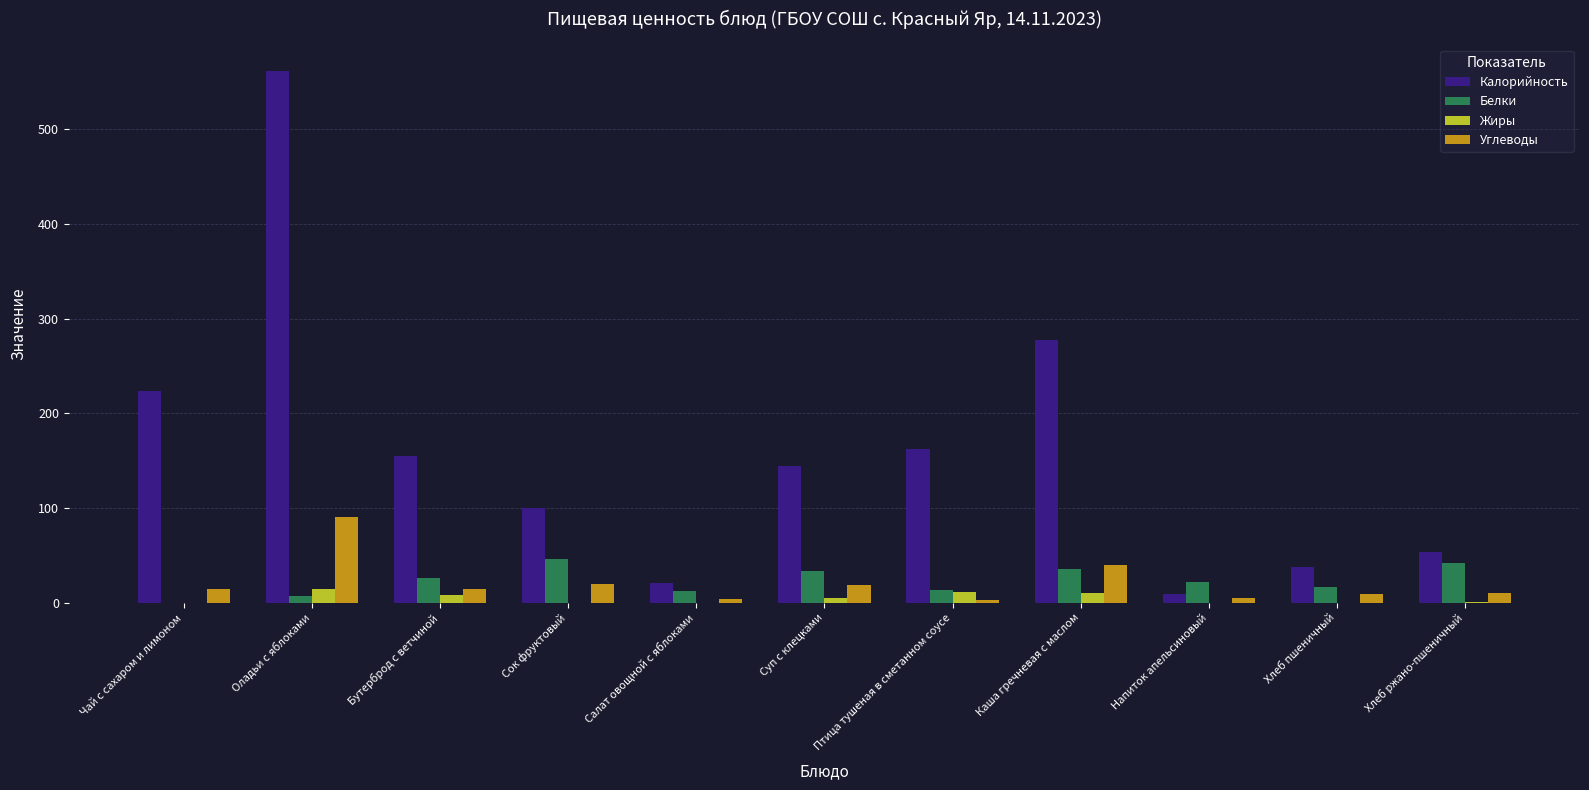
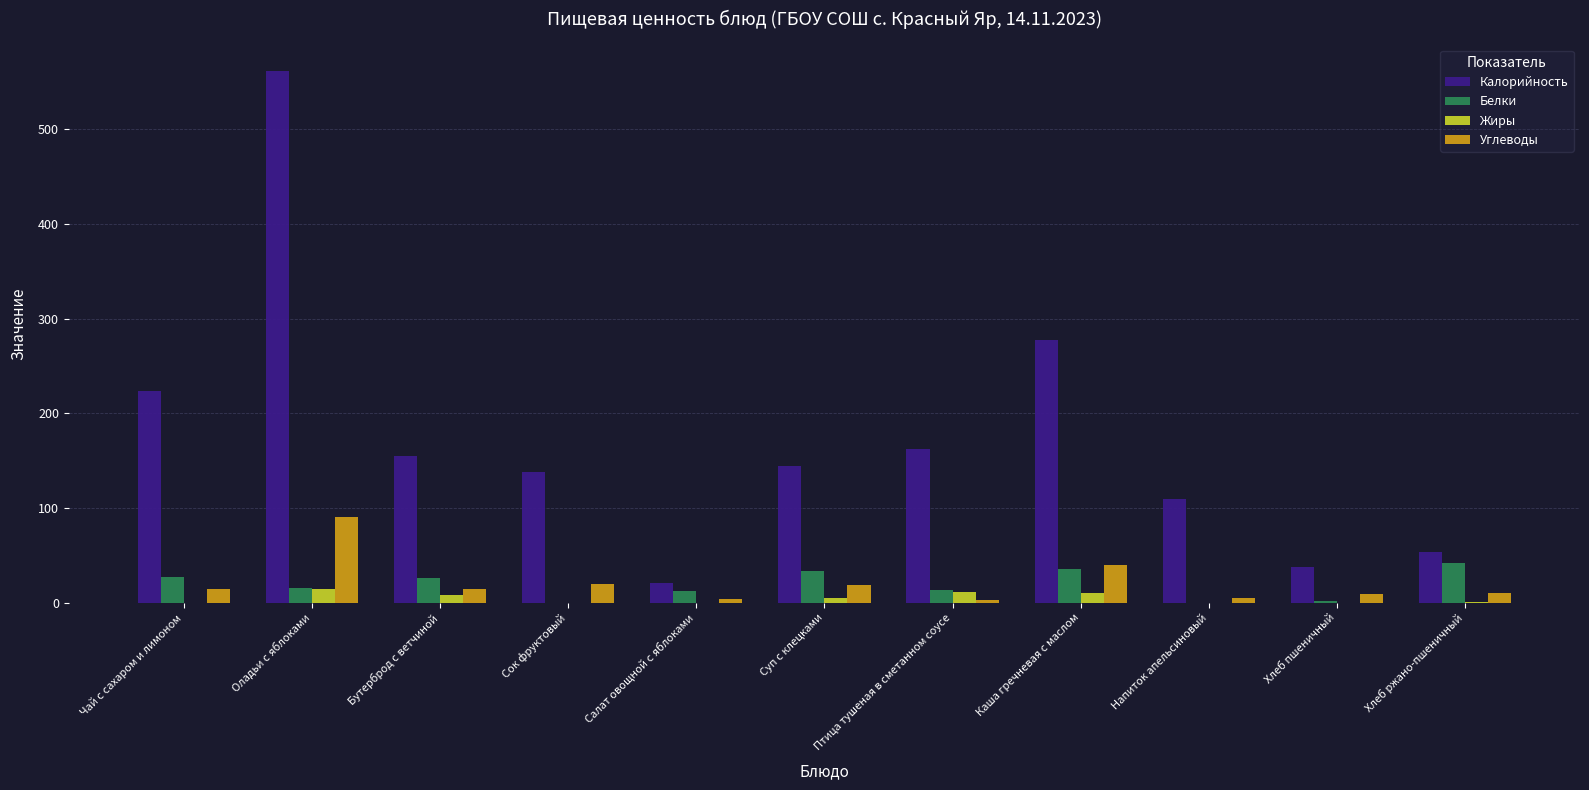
Белки, Чай с сахаром и лимоном: 0 -> 30
Белки, Оладьи с яблоками: 10 -> 20
Калорийность, Сок фруктовый: 100 -> 140
Белки, Сок фруктовый: 50 -> 0
Калорийность, Напиток апельсиновый: 10 -> 110
Белки, Напиток апельсиновый: 20 -> 0
Белки, Хлеб пшеничный: 20 -> 0
